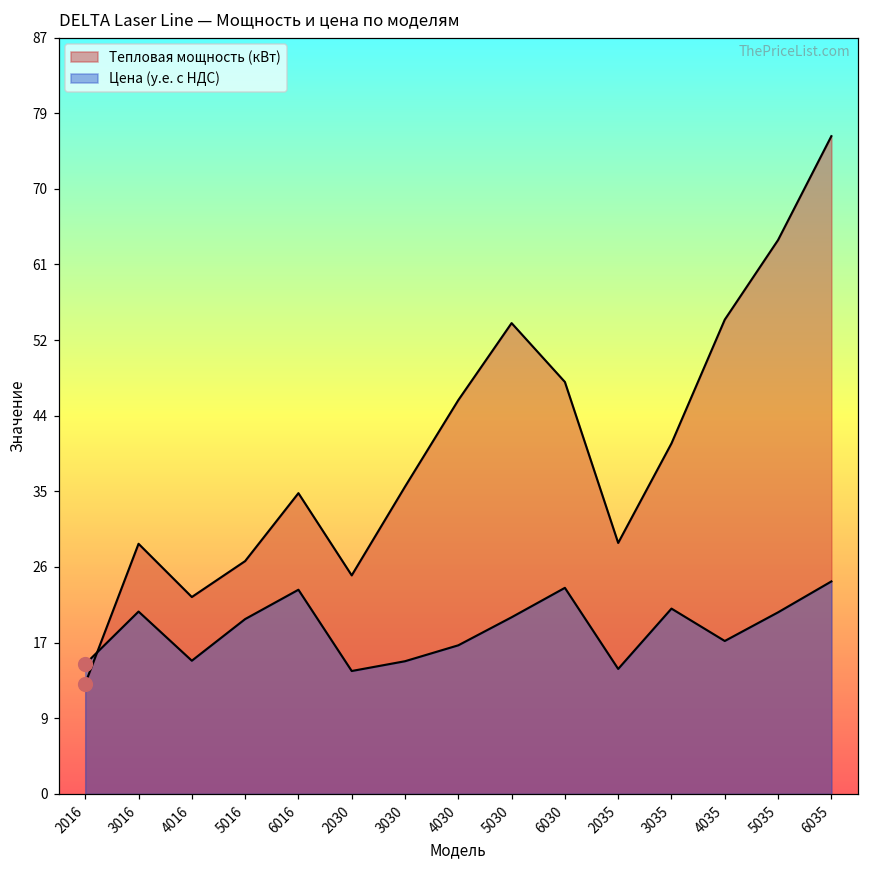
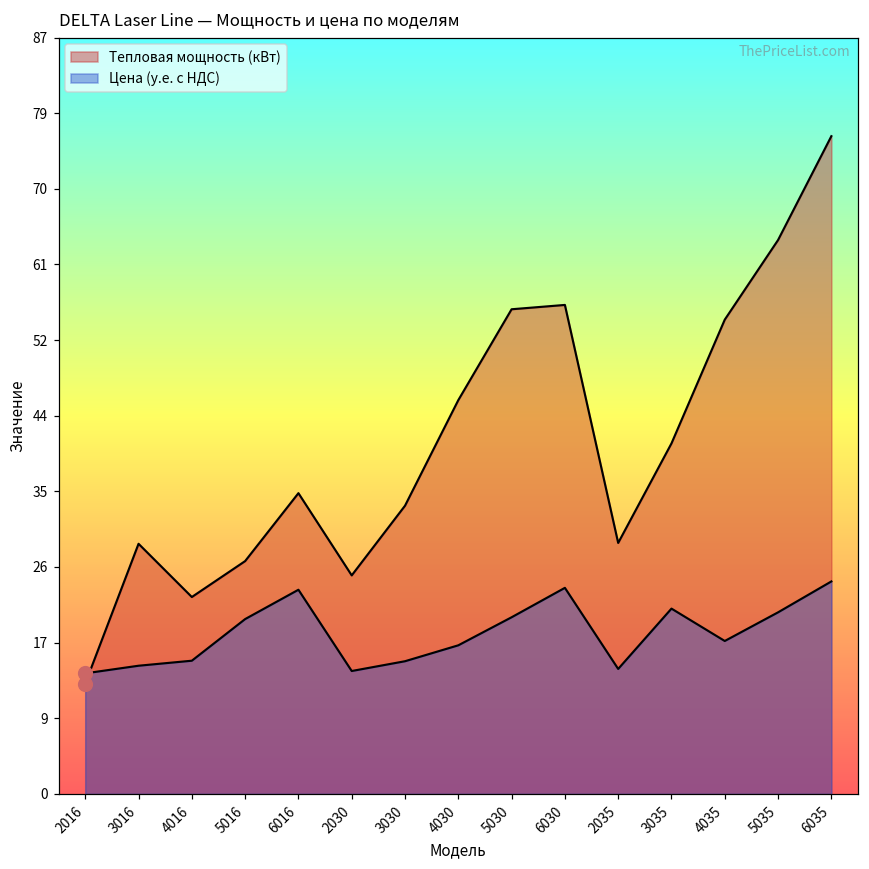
Цена (у.е. с НДС), 2016: 15 -> 14
Цена (у.е. с НДС), 3016: 21 -> 15
Тепловая мощность (кВт), 3030: 36 -> 33
Тепловая мощность (кВт), 5030: 54 -> 56
Тепловая мощность (кВт), 6030: 48 -> 57
